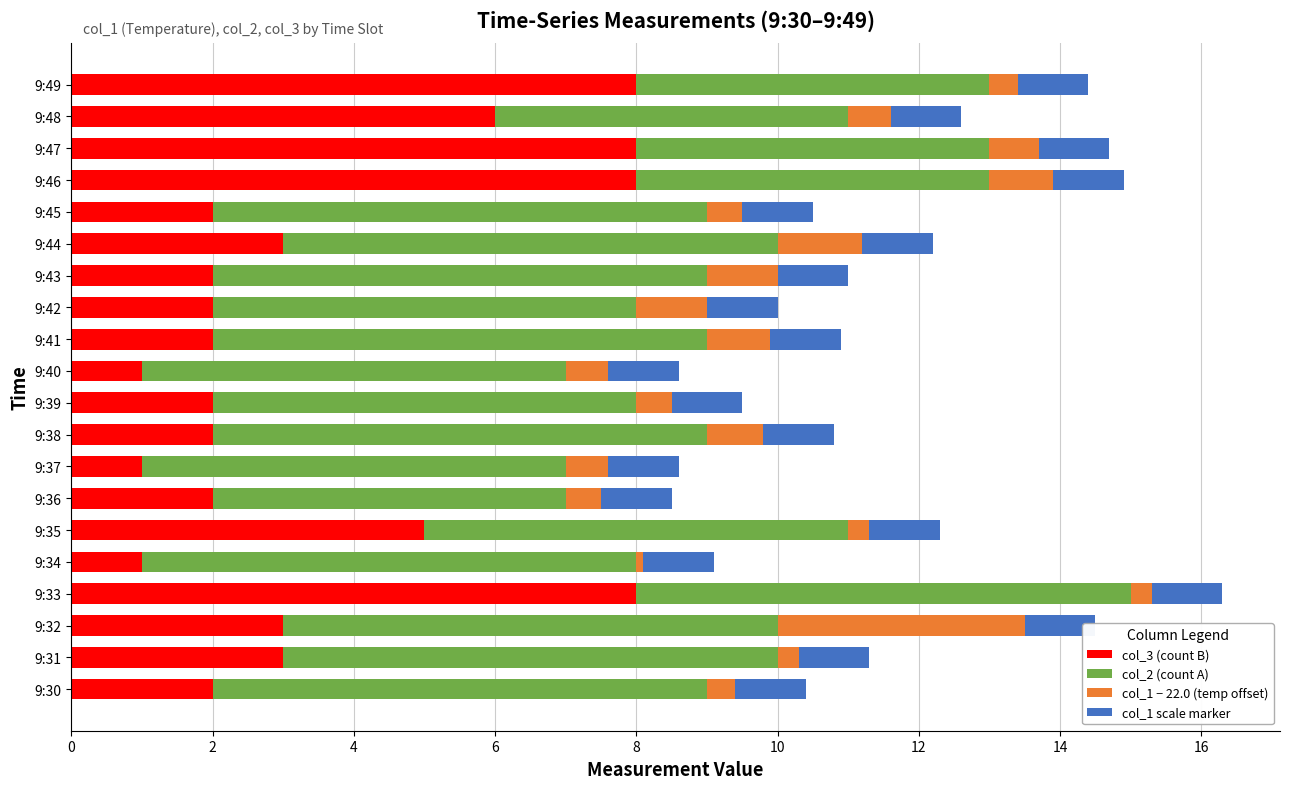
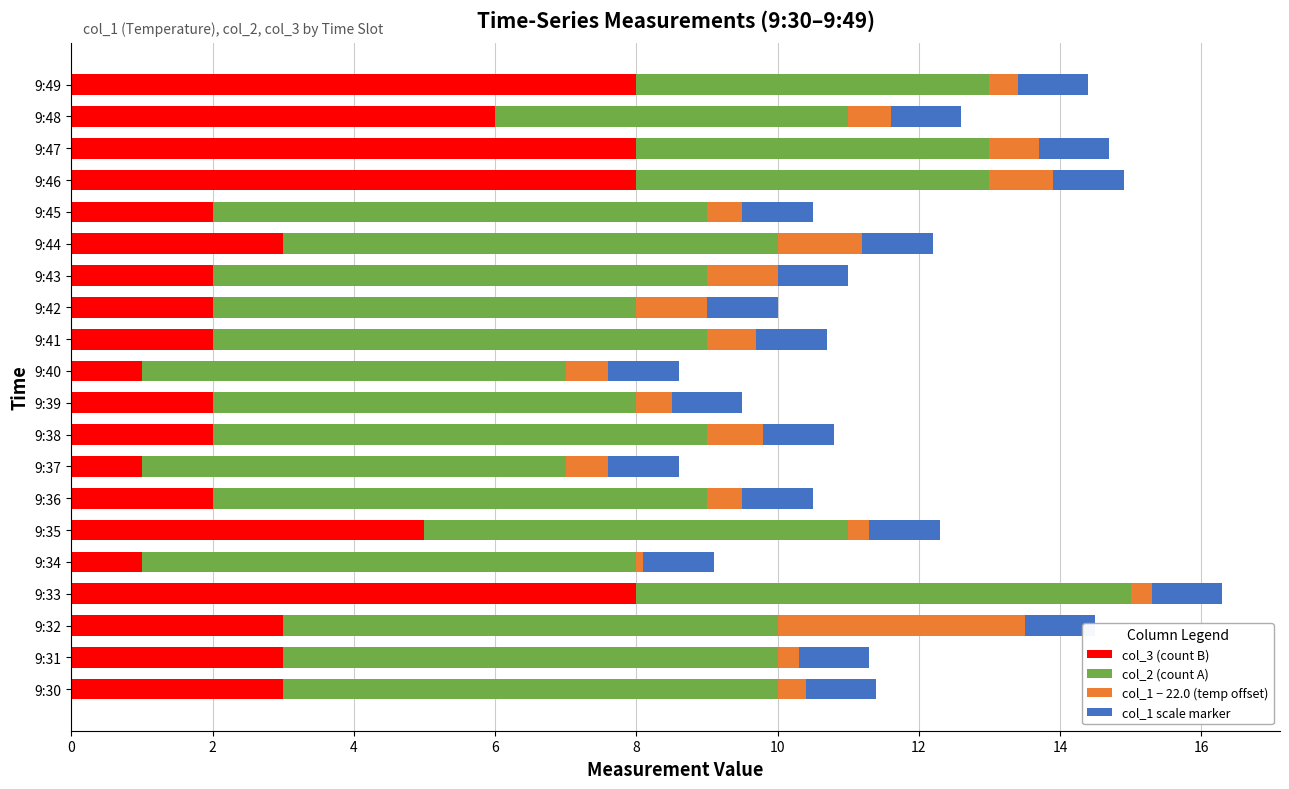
col_1 − 22.0 (temp offset), 9:41: 0.9 -> 0.7
col_2 (count A), 9:36: 5 -> 7
col_3 (count B), 9:30: 2 -> 3
